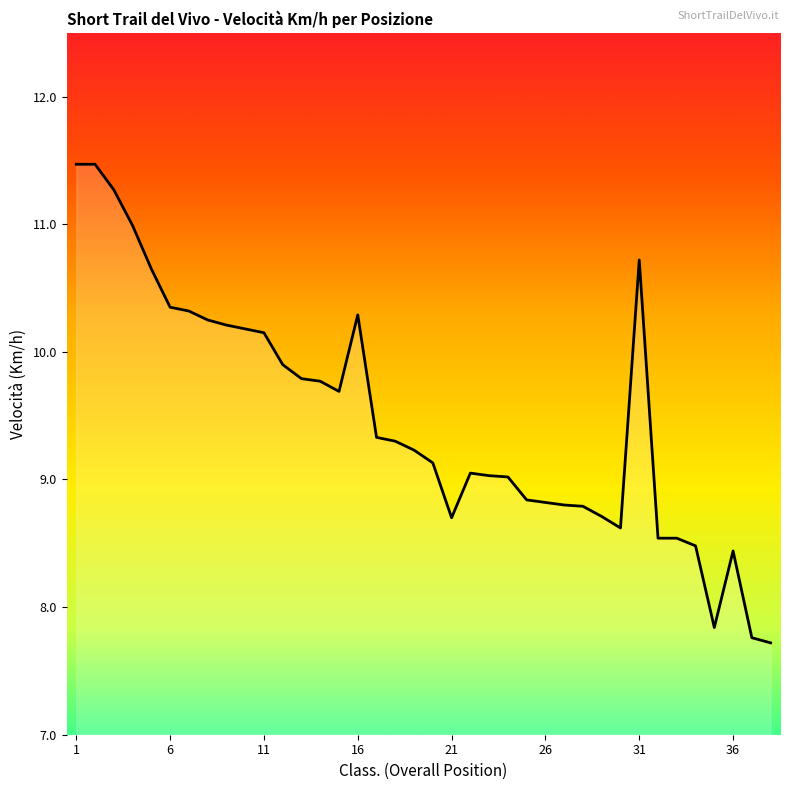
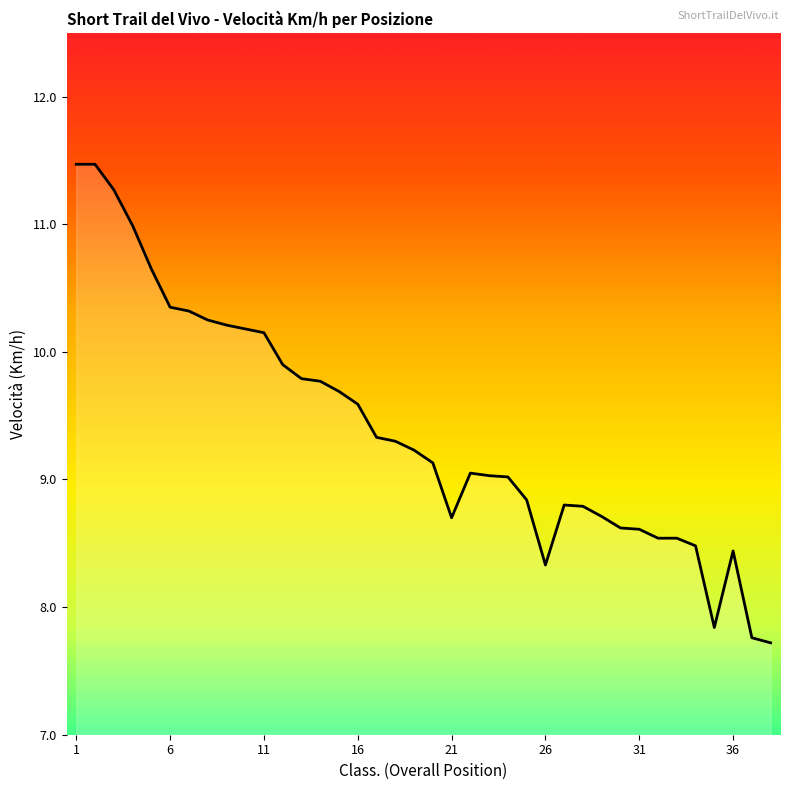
16: 10.29 -> 9.59
26: 8.82 -> 8.33
31: 10.72 -> 8.61
